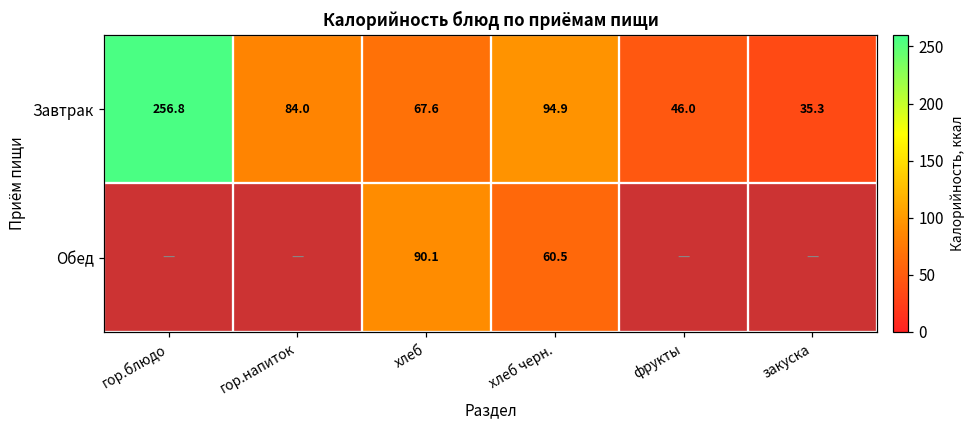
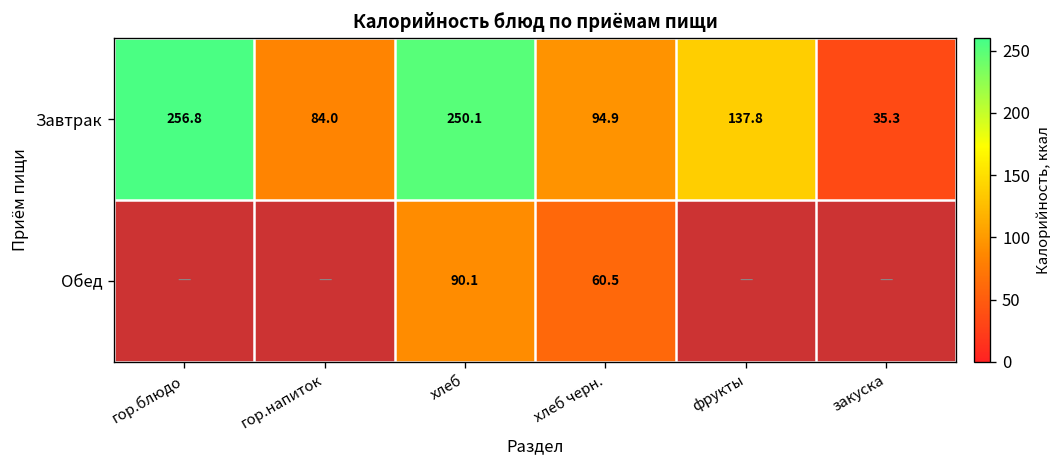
Завтрак, хлеб: 67.6 -> 250.1
Завтрак, фрукты: 46.0 -> 137.8
